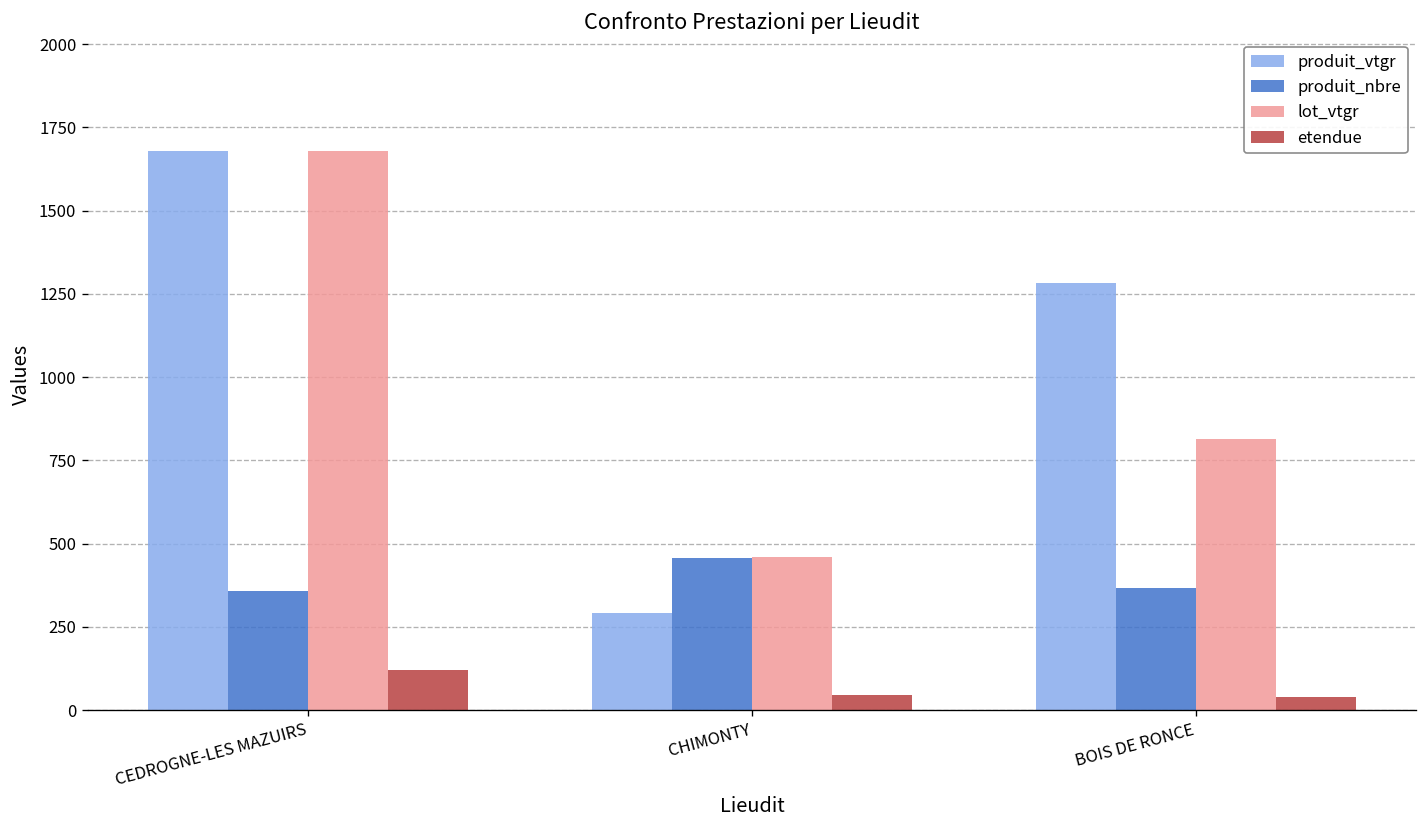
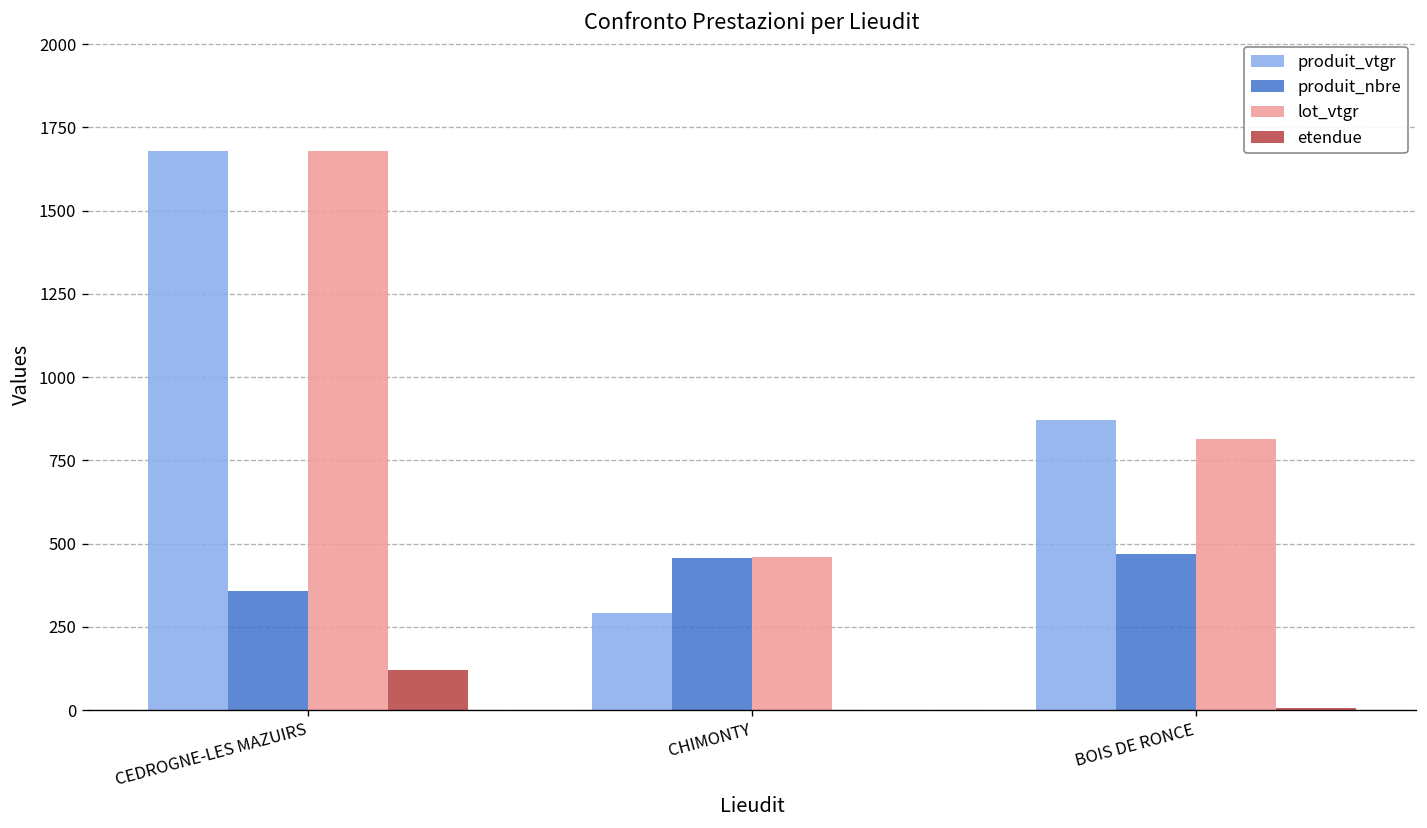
etendue, CHIMONTY: 50 -> 0
produit_vtgr, BOIS DE RONCE: 1280 -> 870
produit_nbre, BOIS DE RONCE: 370 -> 470
etendue, BOIS DE RONCE: 40 -> 10
